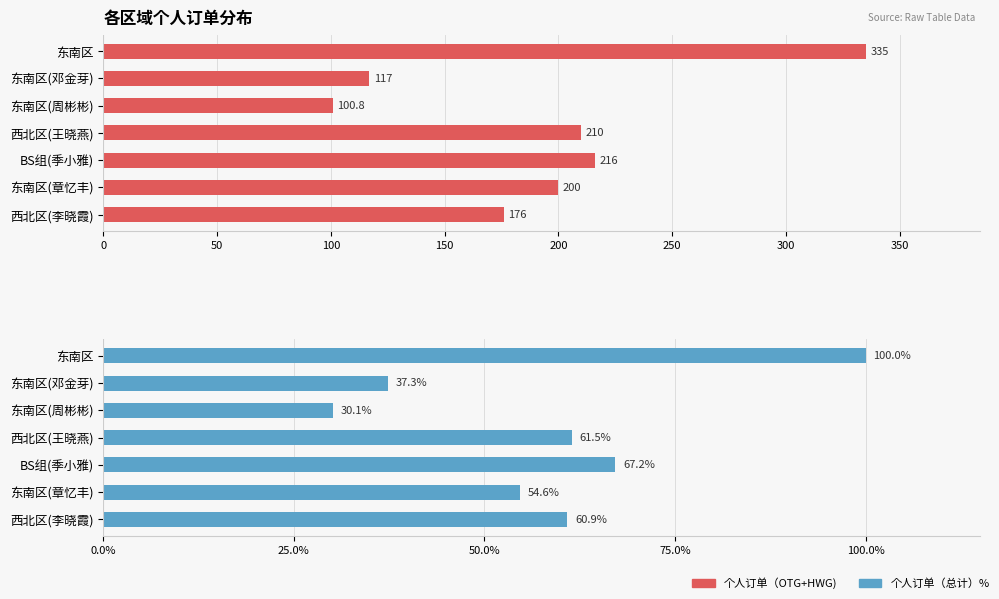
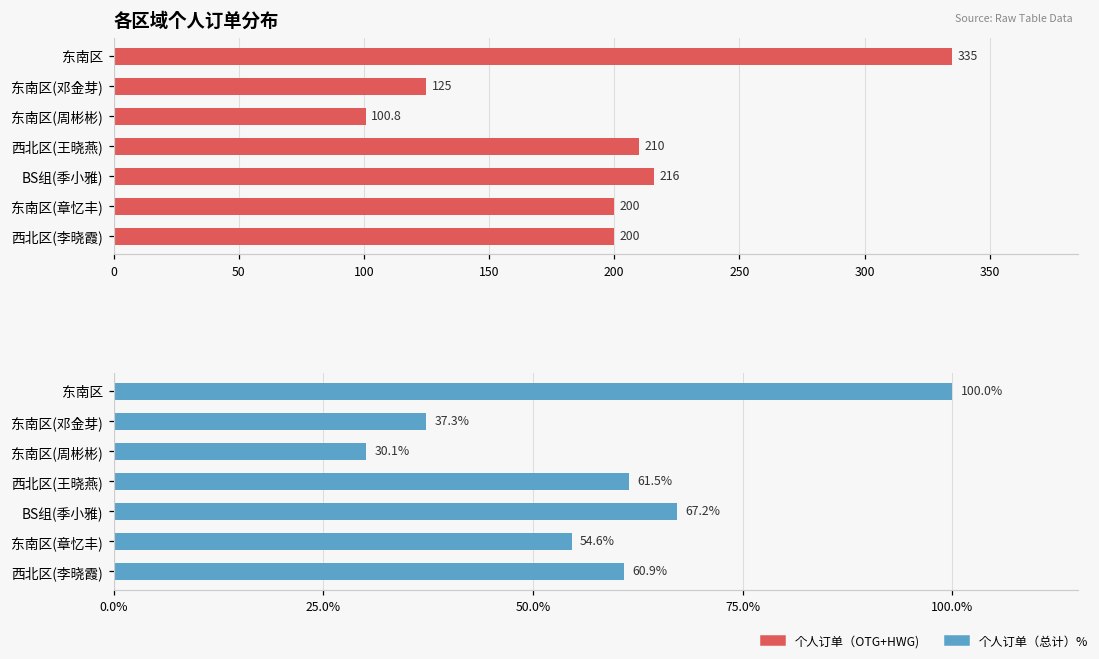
各区域个人订单分布, 东南区(邓金芽): 117 -> 125
各区域个人订单分布, 西北区(李晓霞): 176 -> 200
